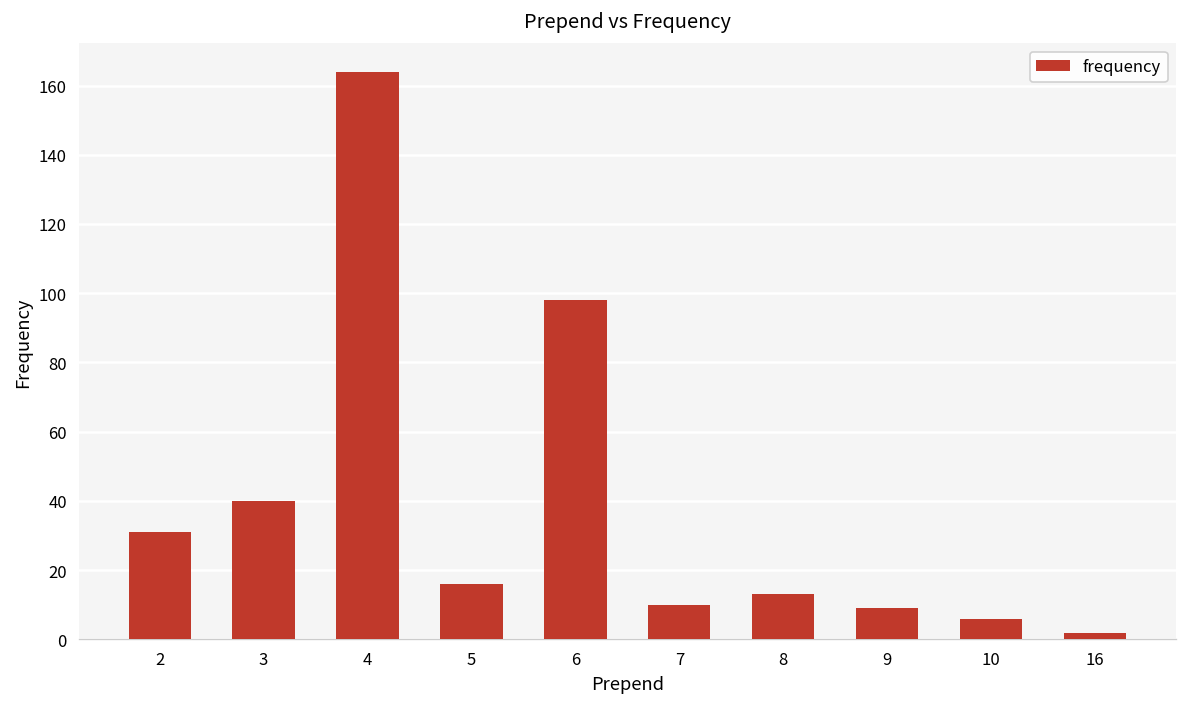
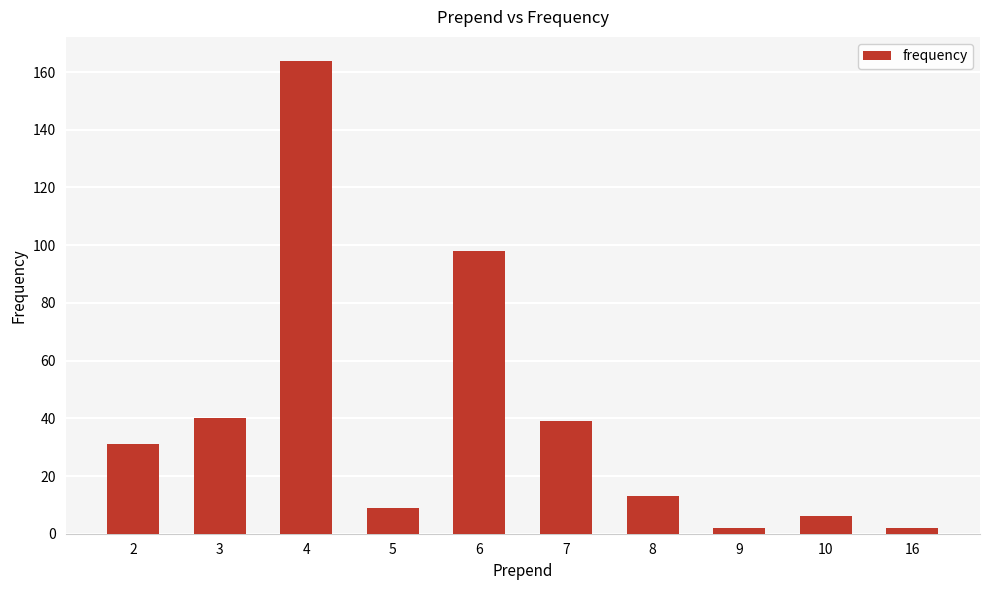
5: 16 -> 9
7: 10 -> 39
9: 9 -> 2
